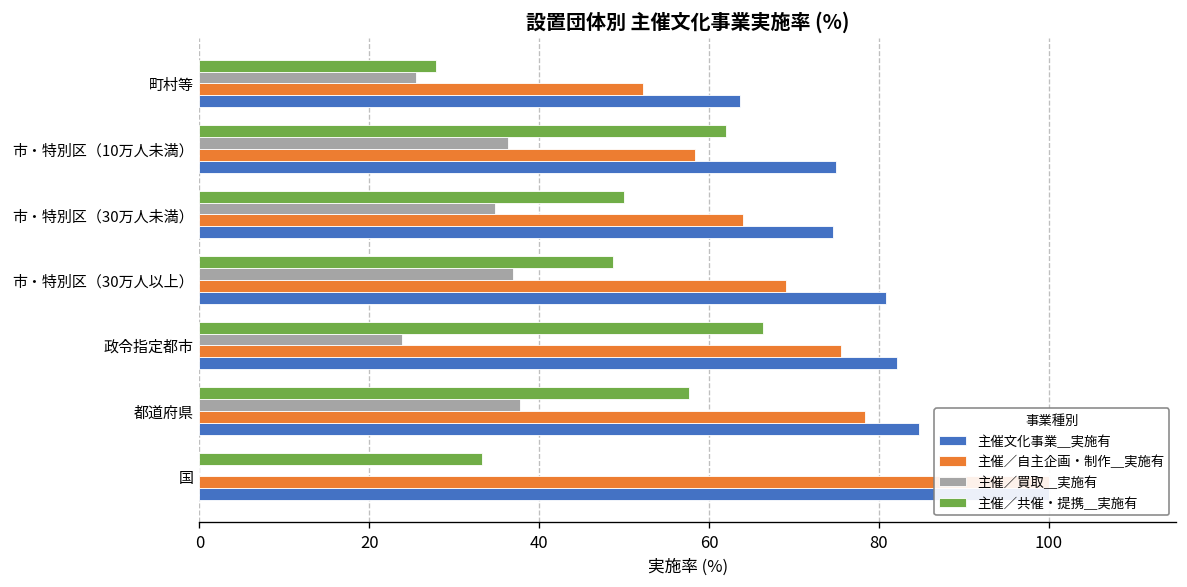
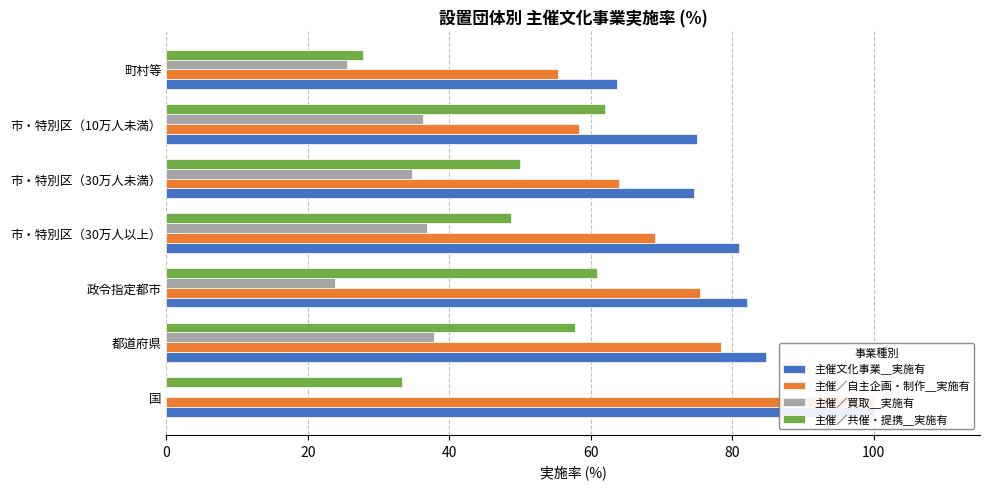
主催／自主企画・制作＿実施有, 町村等: 52 -> 55
主催／共催・提携＿実施有, 政令指定都市: 66 -> 61
